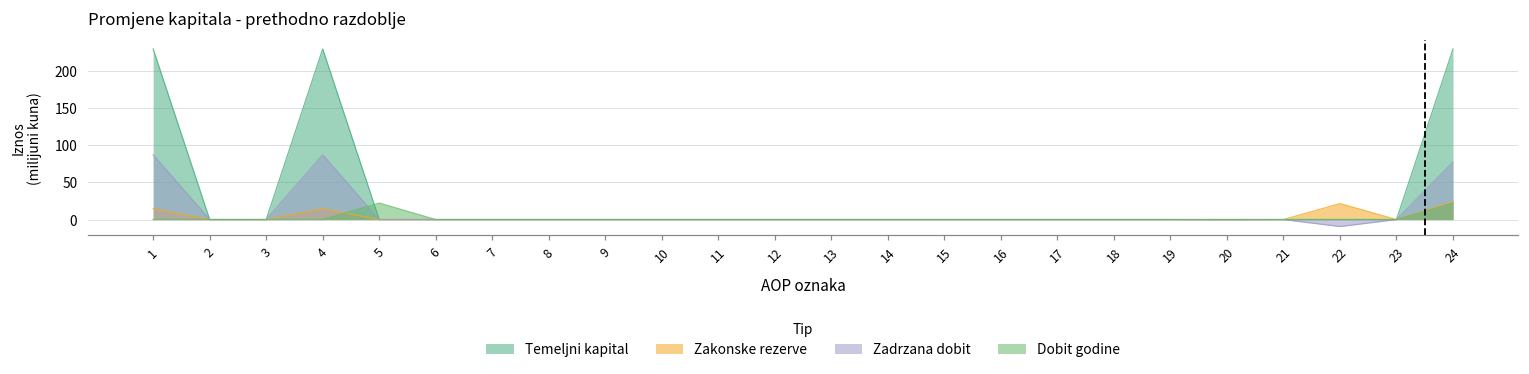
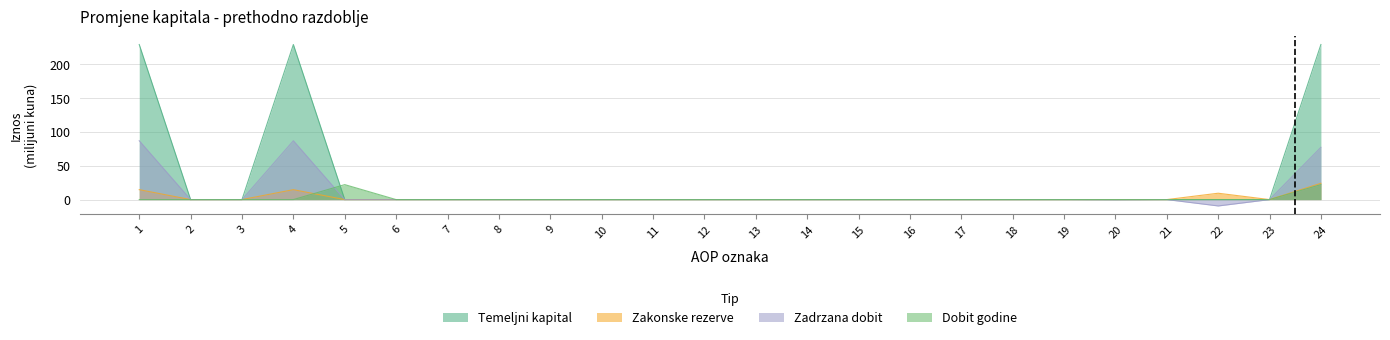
Zakonske rezerve, 22: 20 -> 10
